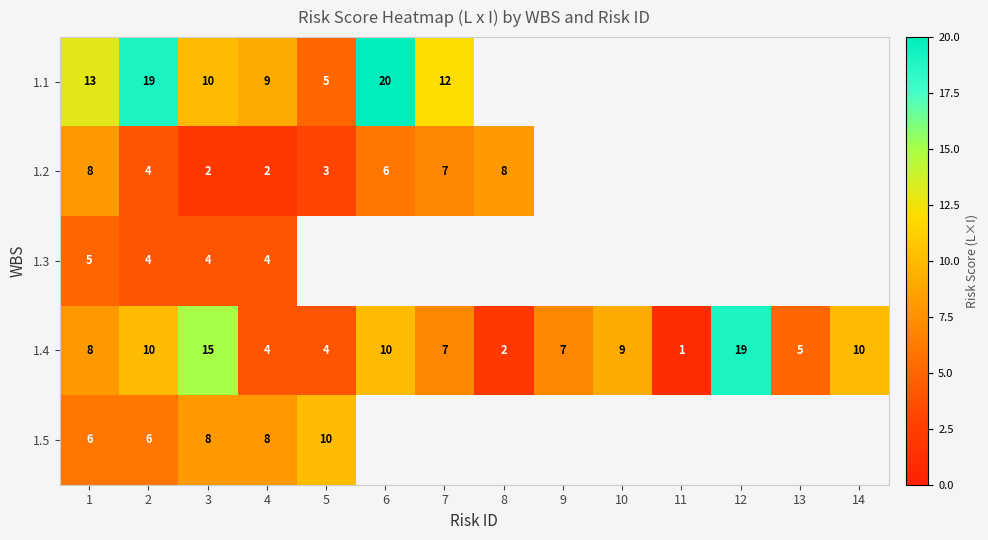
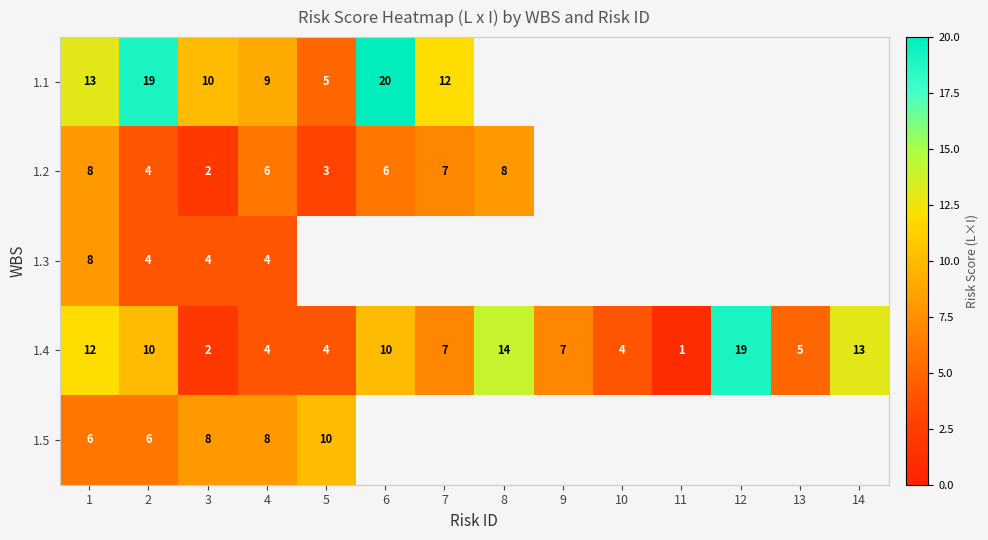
1.2, 4: 2 -> 6
1.3, 1: 5 -> 8
1.4, 1: 8 -> 12
1.4, 3: 15 -> 2
1.4, 8: 2 -> 14
1.4, 10: 9 -> 4
1.4, 14: 10 -> 13
